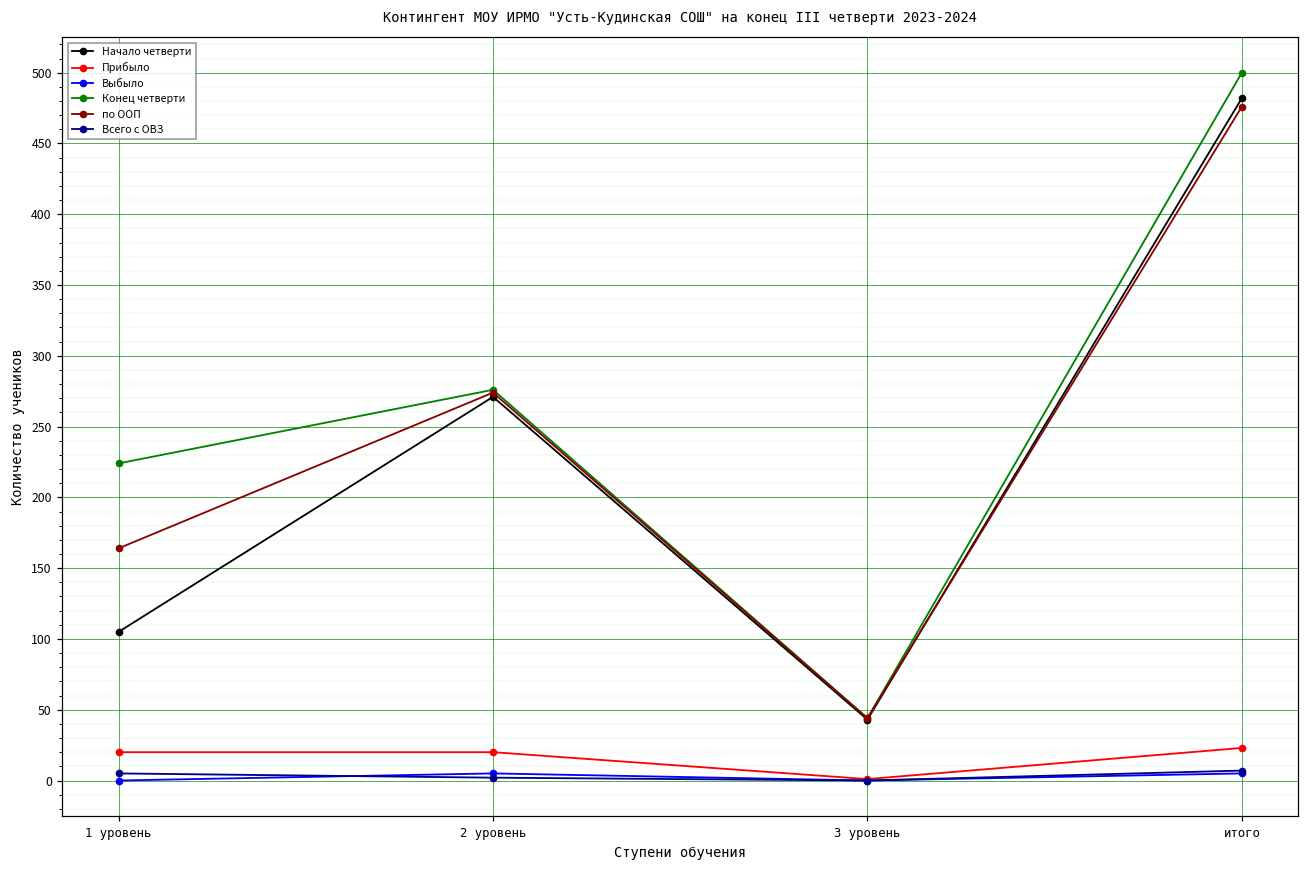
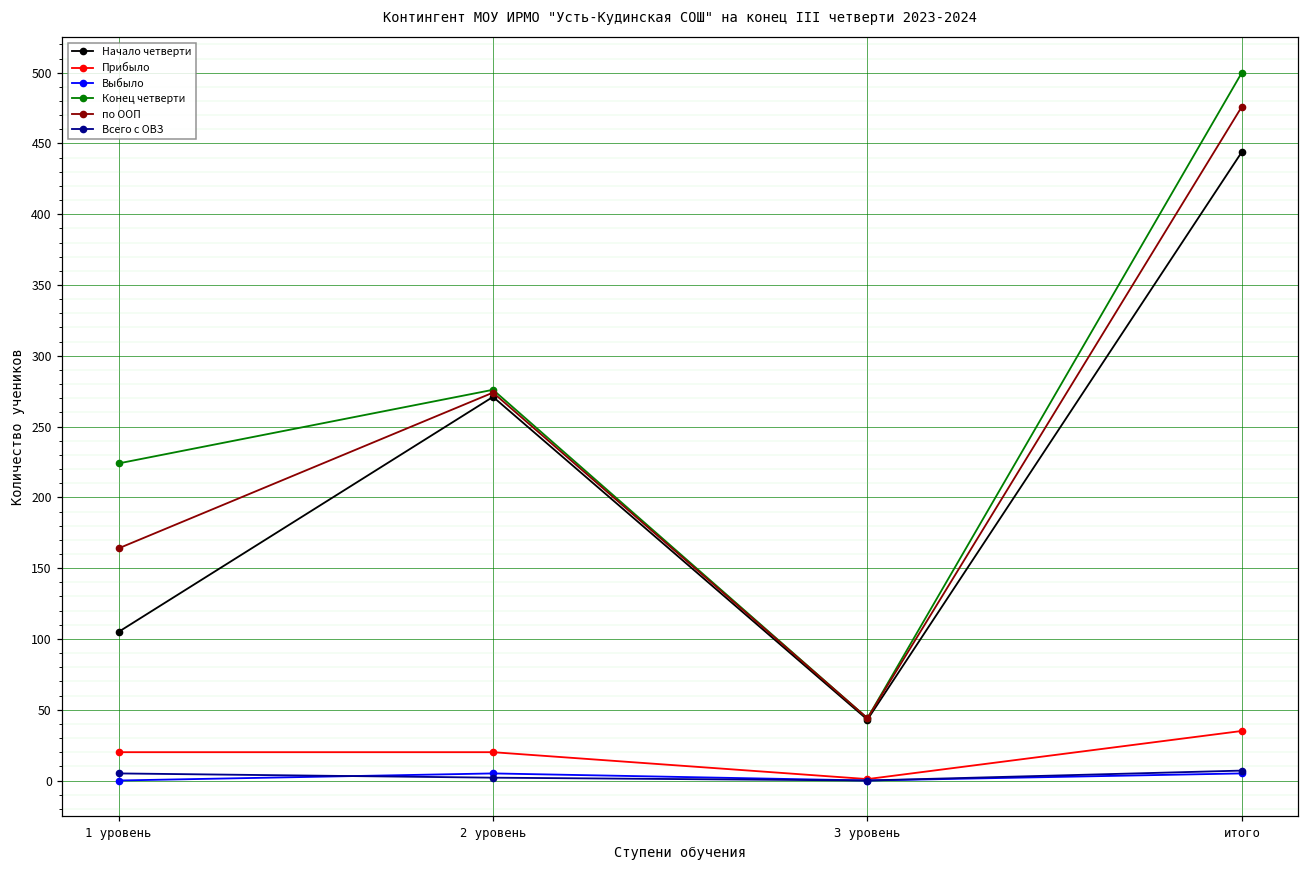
Начало четверти, итого: 482 -> 444
Прибыло, итого: 23 -> 35
